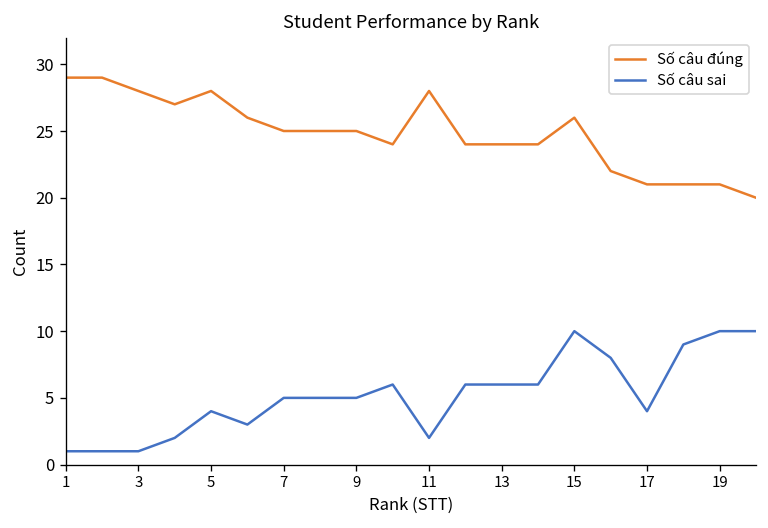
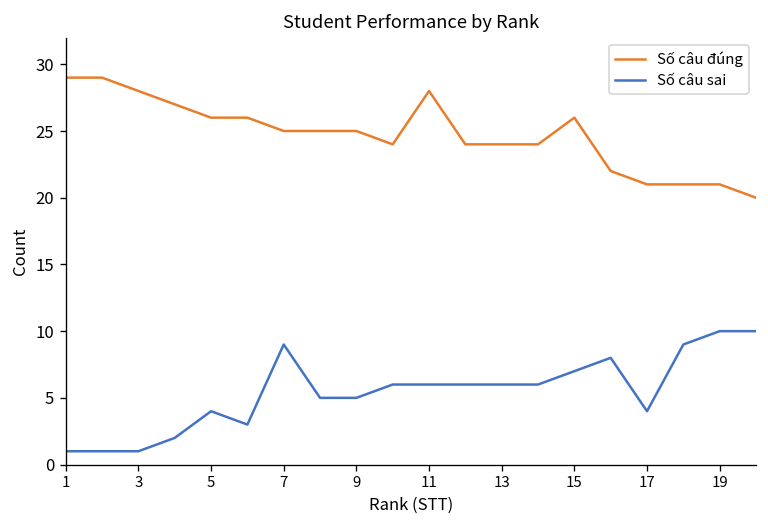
Số câu đúng, 5: 28 -> 26
Số câu sai, 7: 5 -> 9
Số câu sai, 11: 2 -> 6
Số câu sai, 15: 10 -> 7
